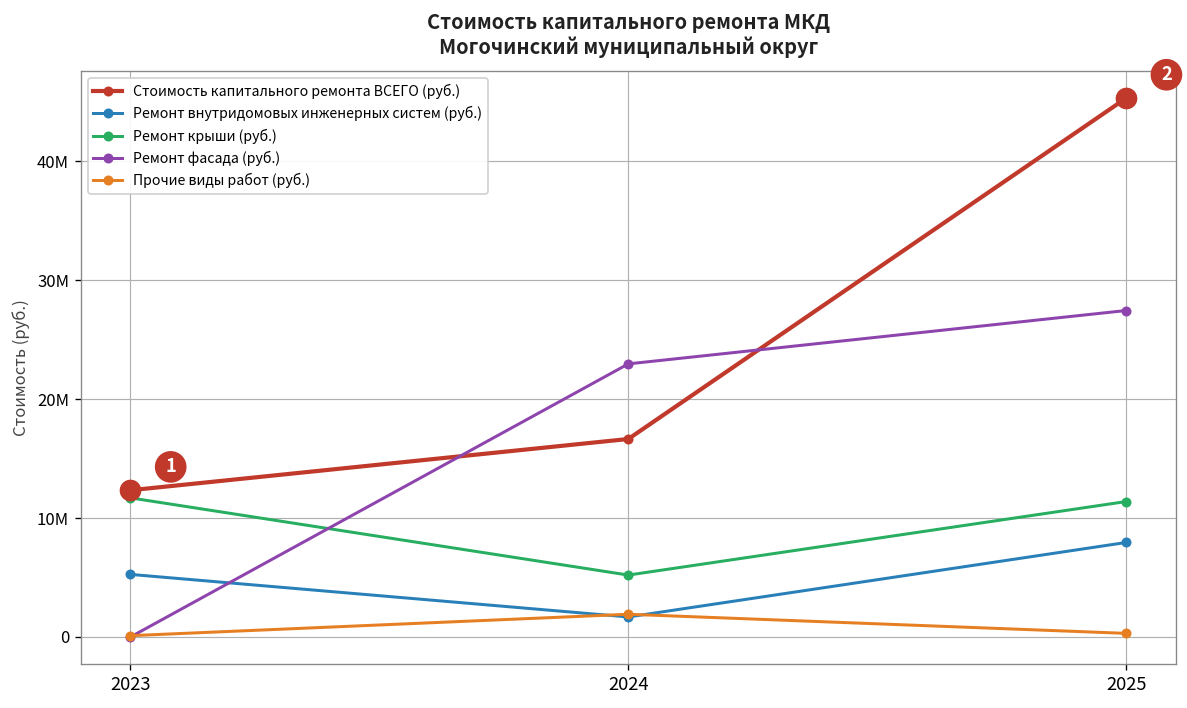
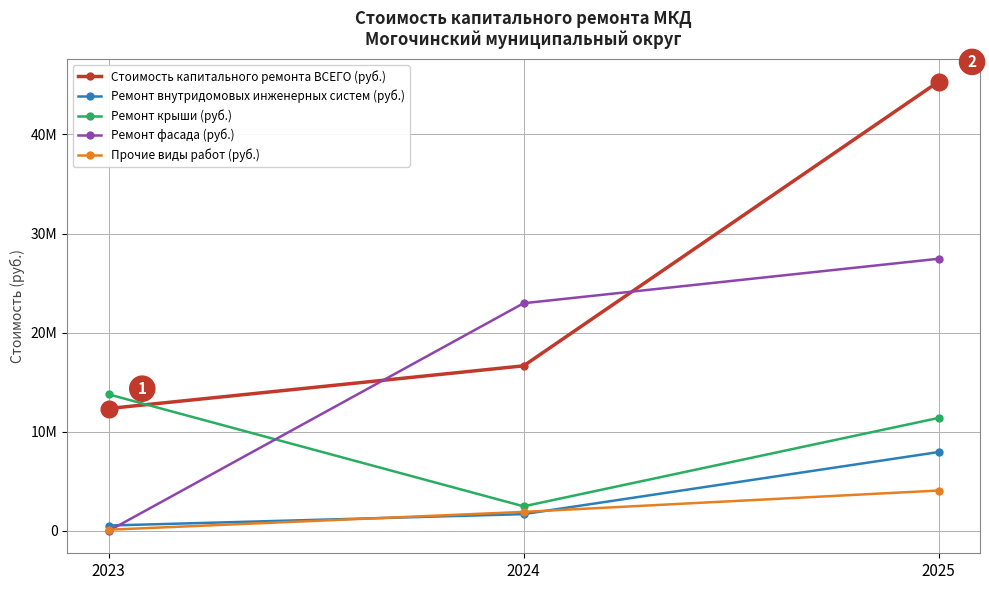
Ремонт внутридомовых инженерных систем (руб.), 2023: 5000000 -> 1000000
Ремонт крыши (руб.), 2023: 12000000 -> 14000000
Ремонт крыши (руб.), 2024: 5000000 -> 2000000
Прочие виды работ (руб.), 2025: 0 -> 4000000
